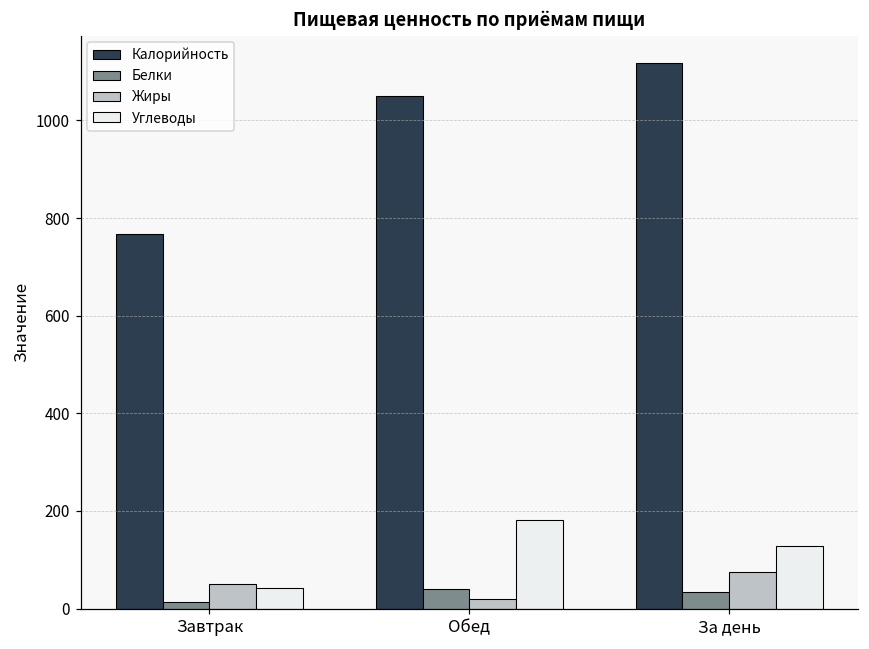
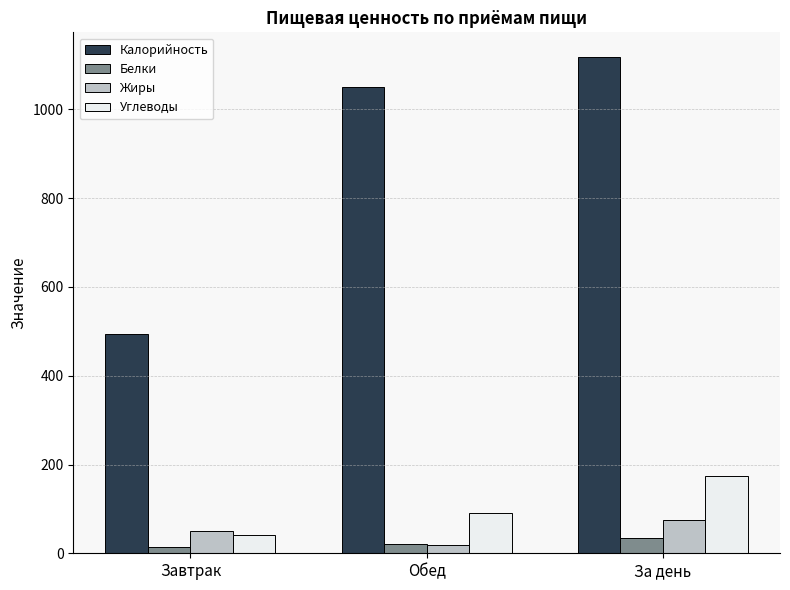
Калорийность, Завтрак: 770 -> 490
Белки, Обед: 40 -> 20
Углеводы, Обед: 180 -> 90
Углеводы, За день: 130 -> 170
